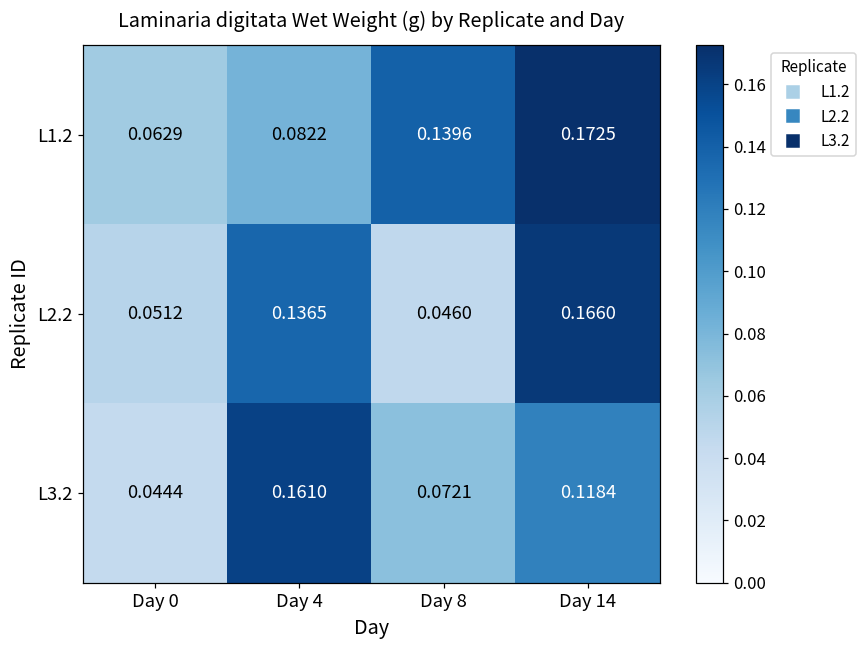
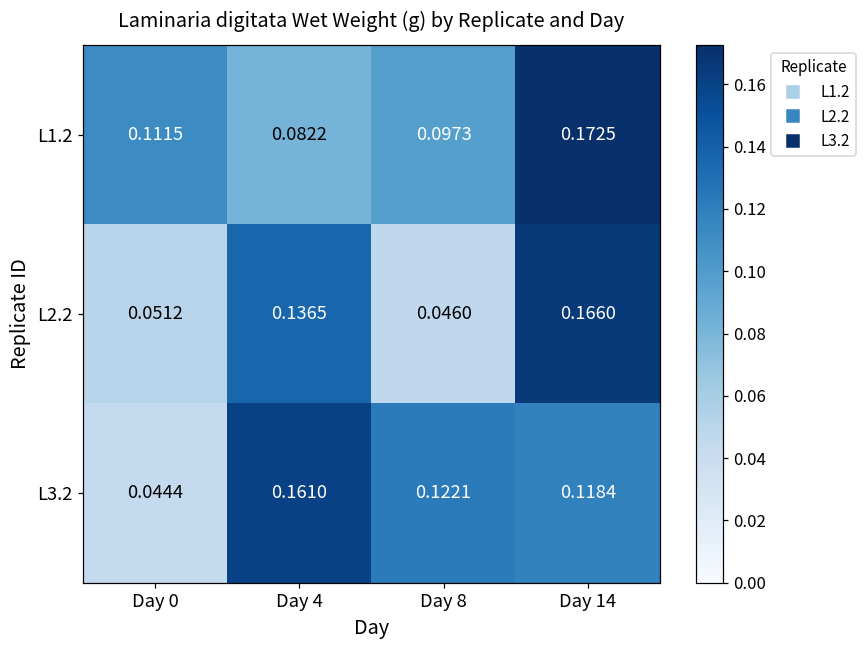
L1.2, Day 0: 0.0629 -> 0.1115
L1.2, Day 8: 0.1396 -> 0.0973
L3.2, Day 8: 0.0721 -> 0.1221
